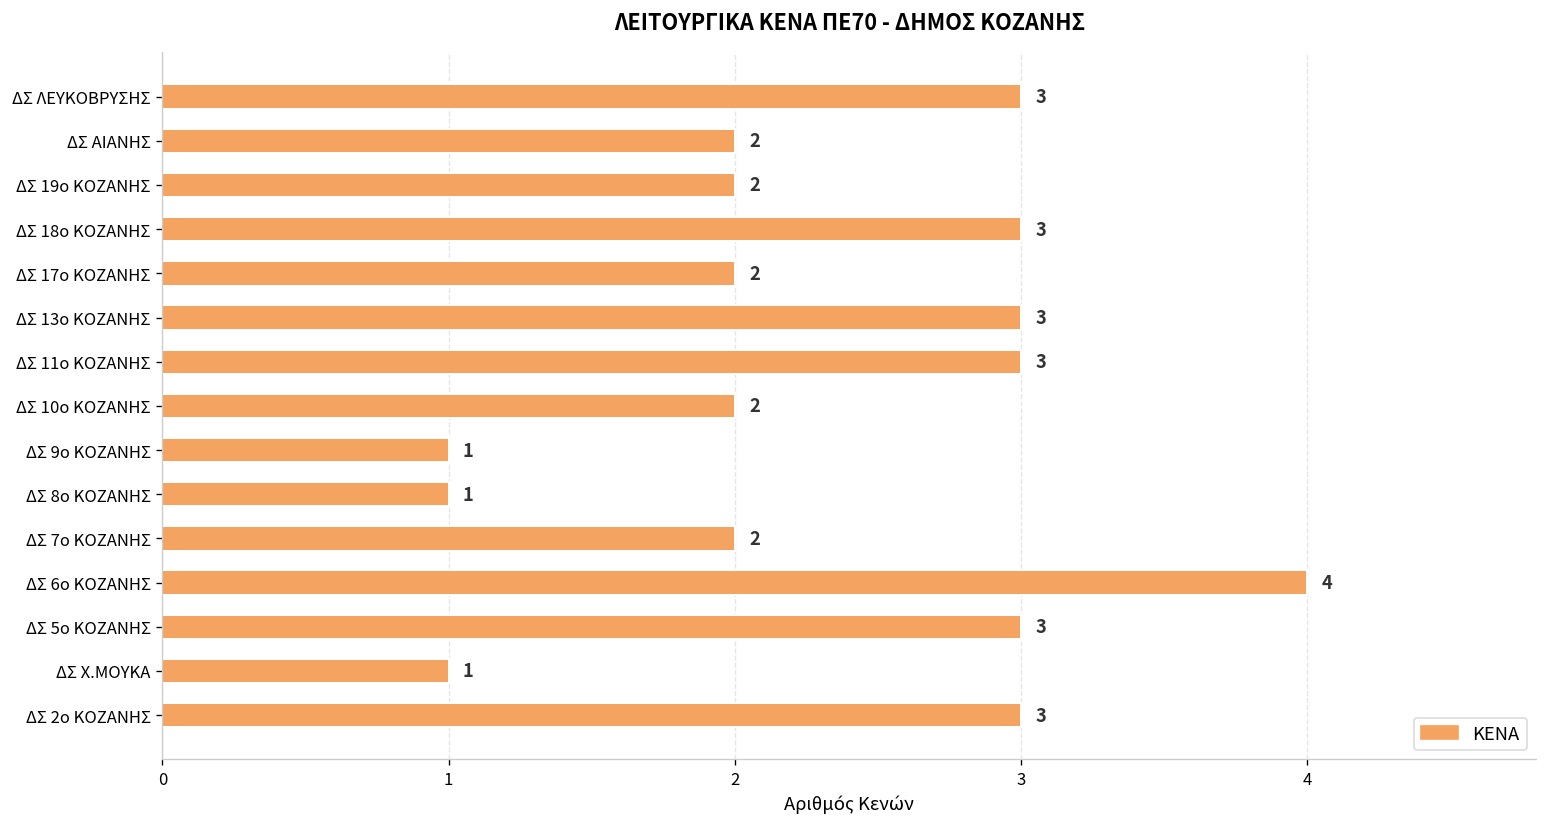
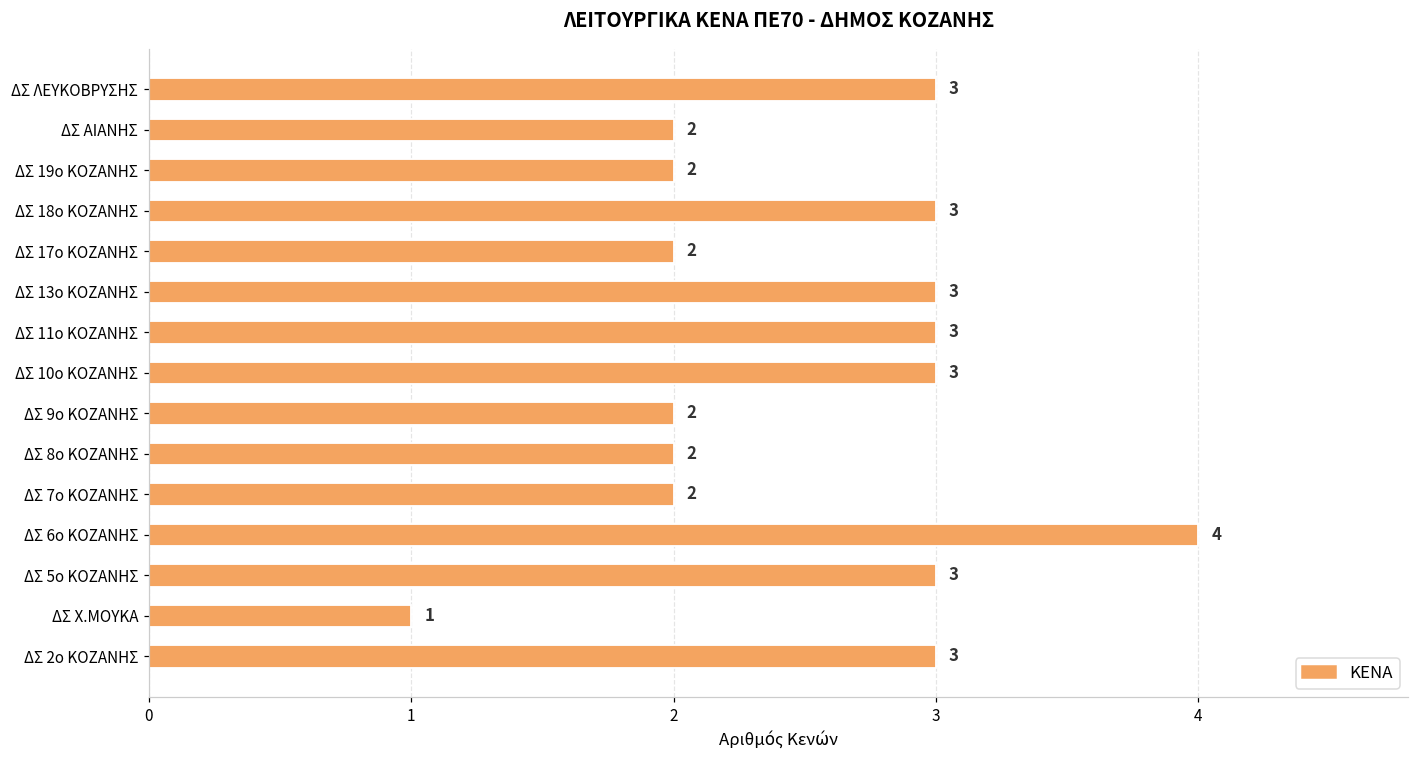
ΔΣ 10ο ΚΟΖΑΝΗΣ: 2 -> 3
ΔΣ 9ο ΚΟΖΑΝΗΣ: 1 -> 2
ΔΣ 8ο ΚΟΖΑΝΗΣ: 1 -> 2
